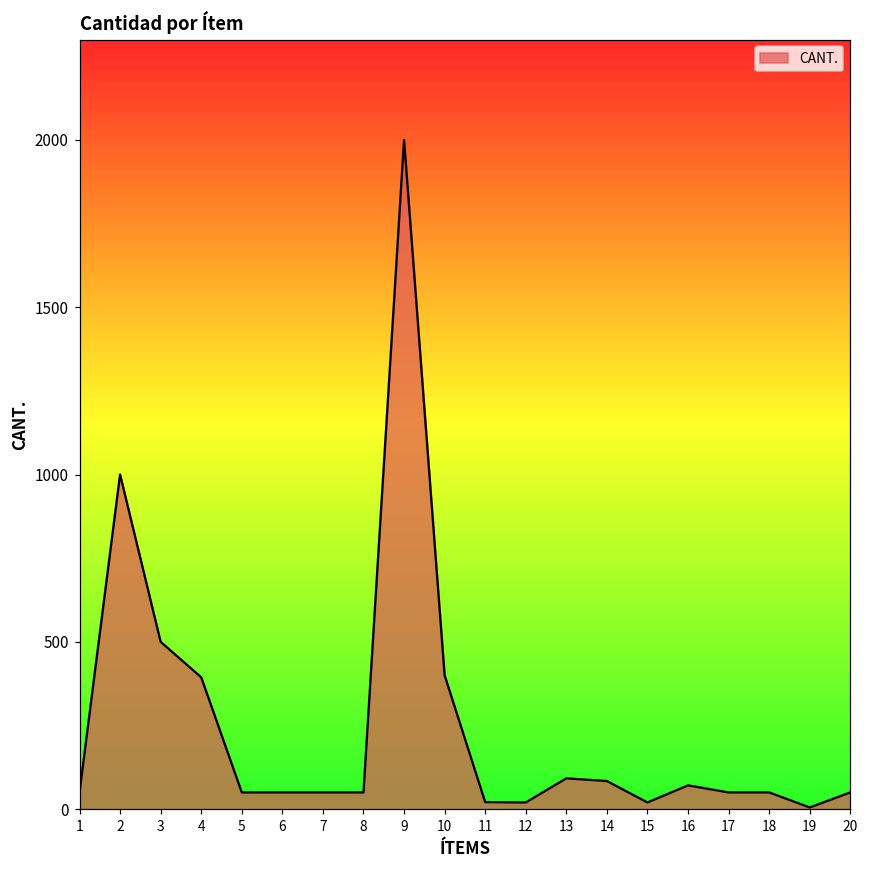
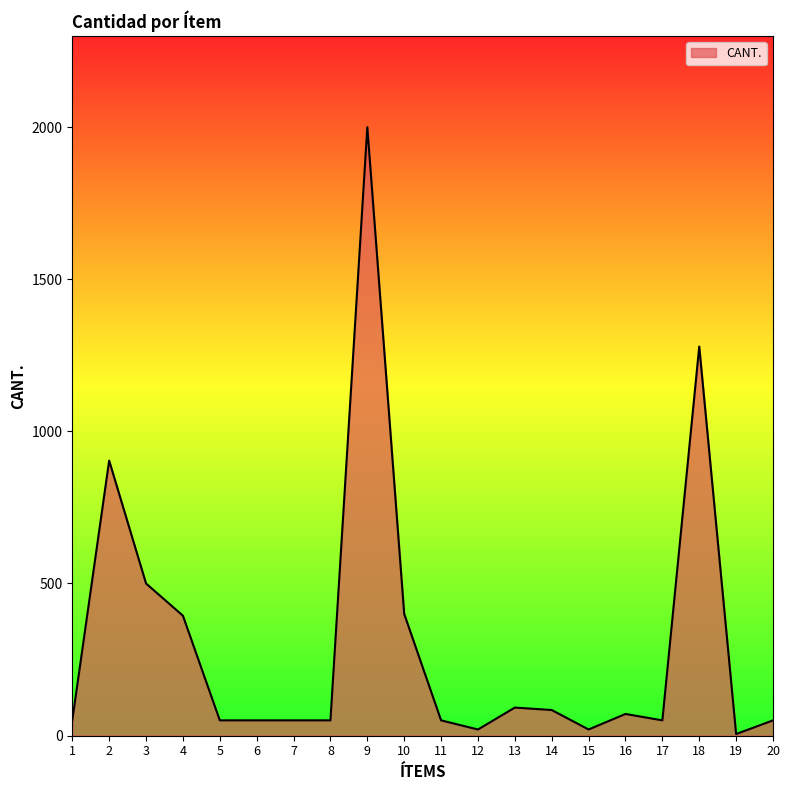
2: 1000 -> 900
11: 20 -> 50
18: 50 -> 1280
